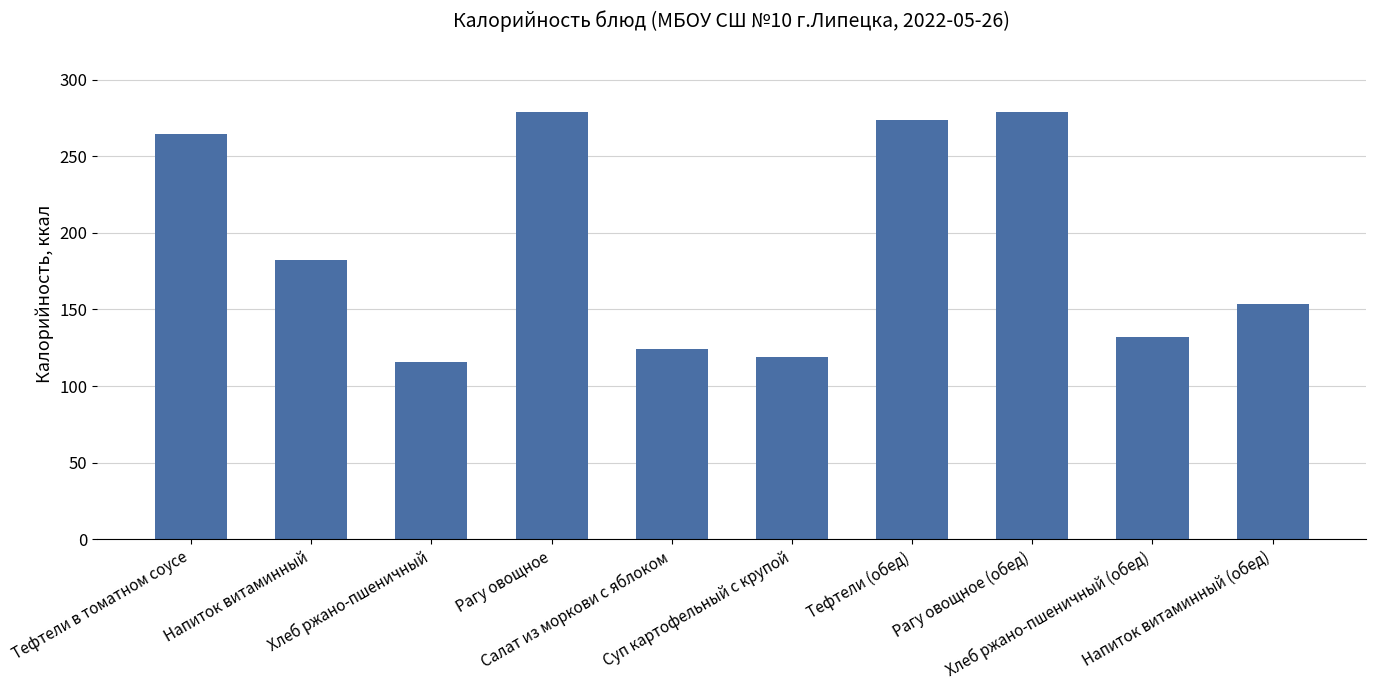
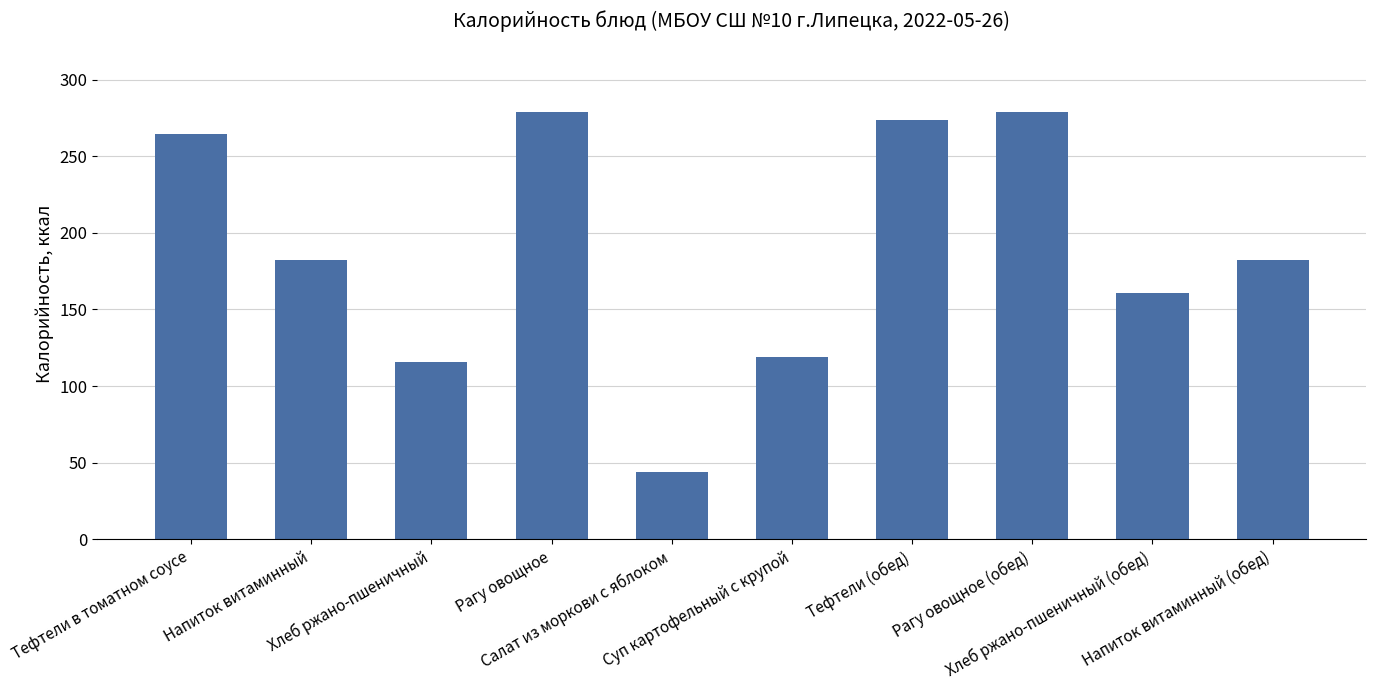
Салат из моркови с яблоком: 124 -> 44
Хлеб ржано-пшеничный (обед): 132 -> 161
Напиток витаминный (обед): 154 -> 182
